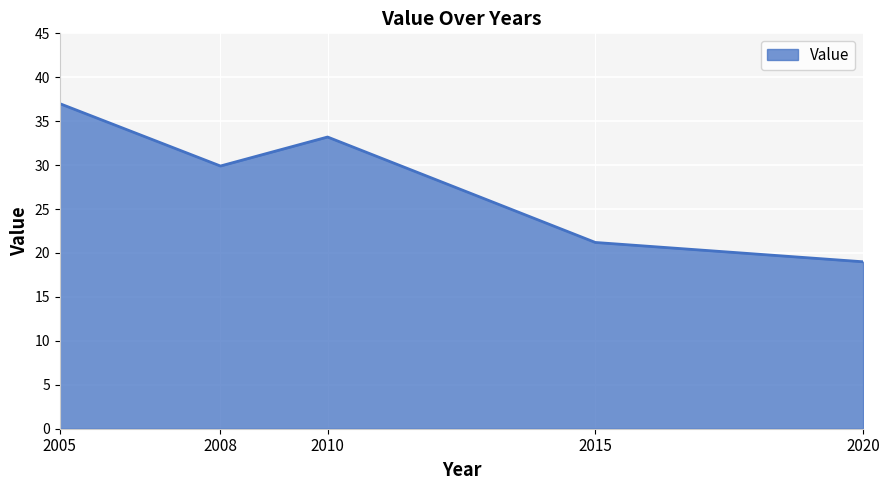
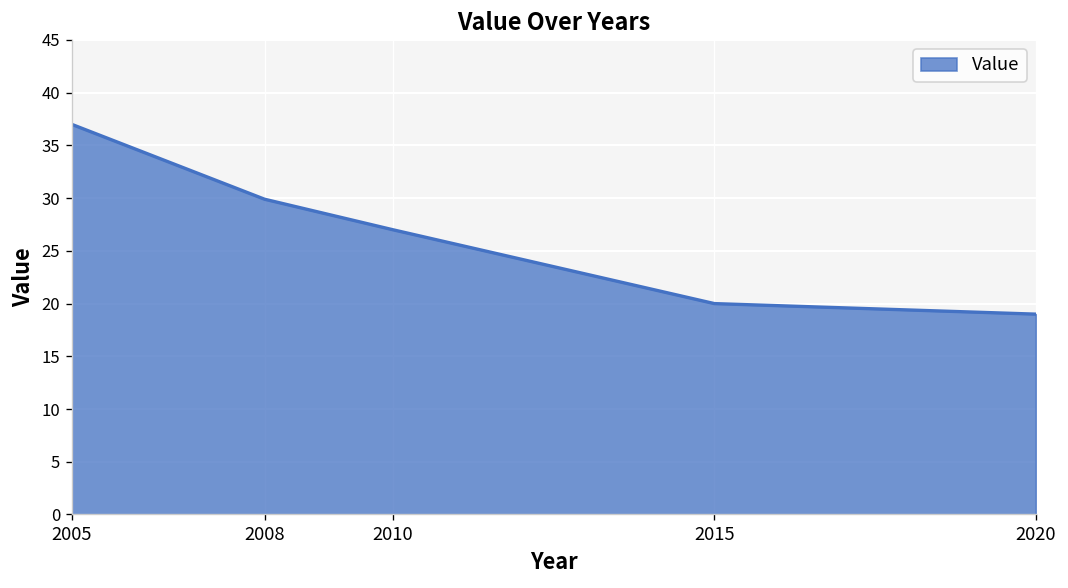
2010: 33 -> 27
2015: 21 -> 20
